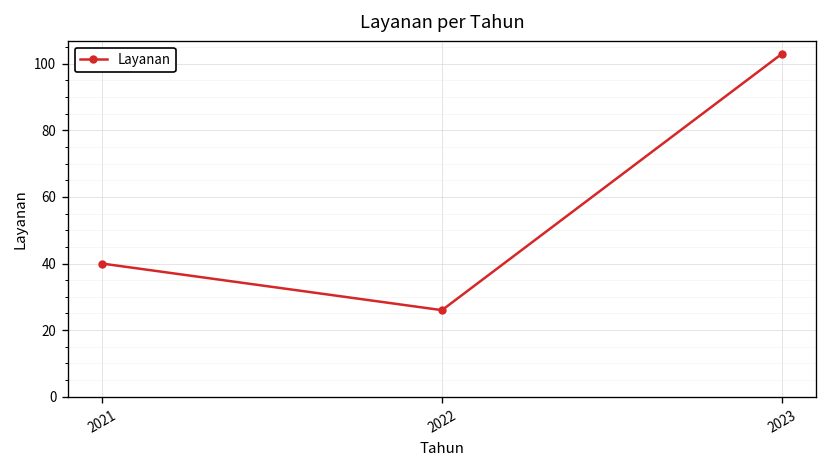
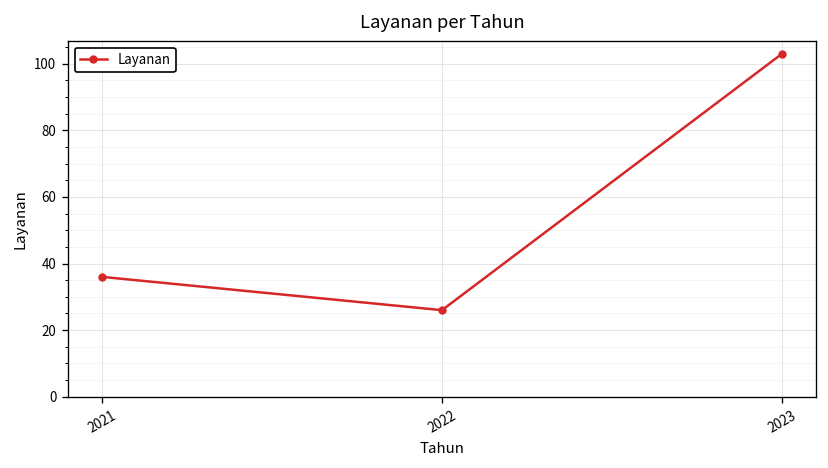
2021: 40 -> 36
